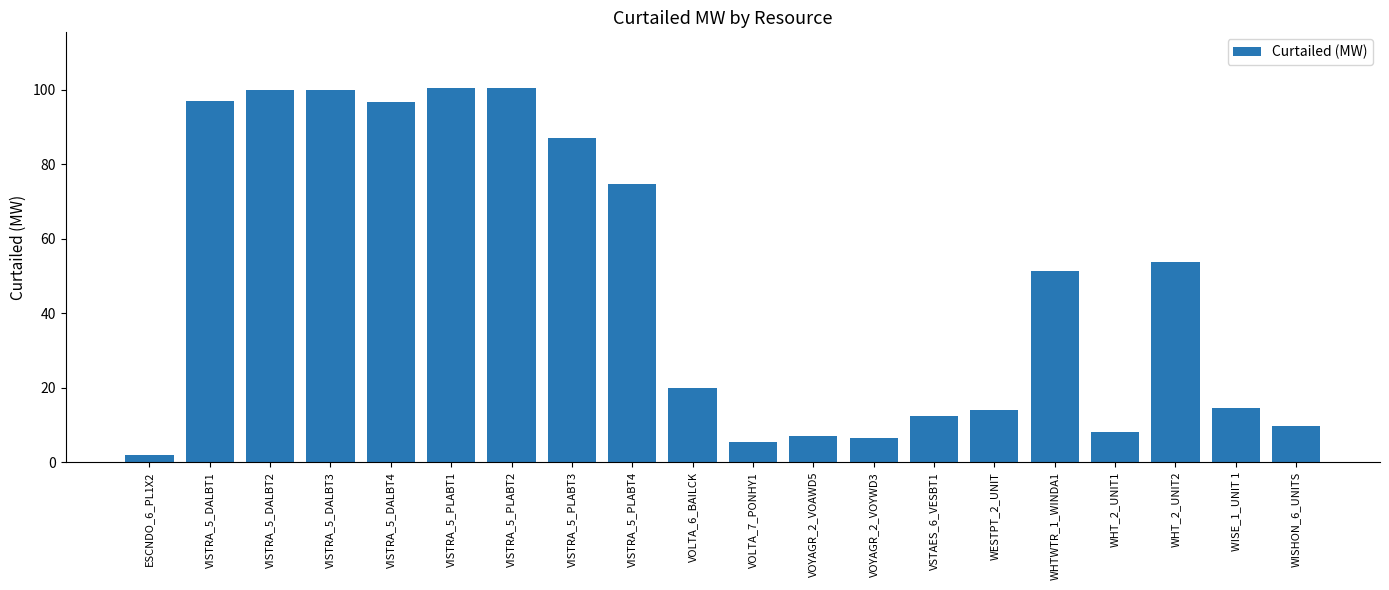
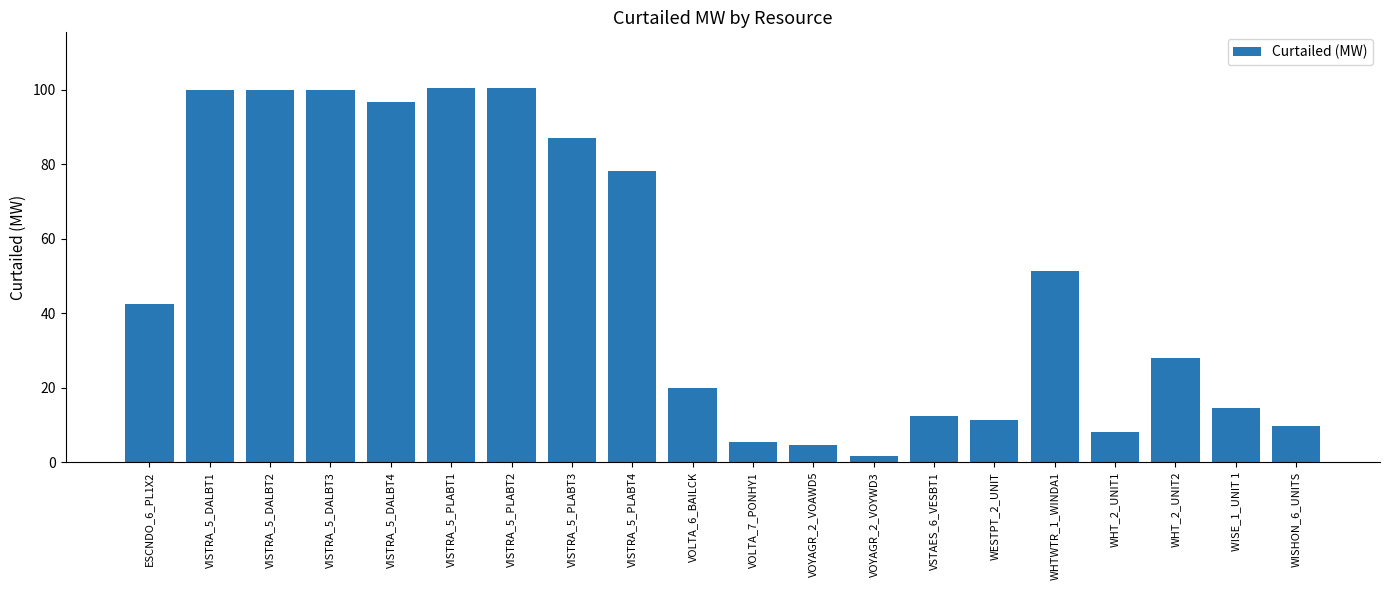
ESCNDO_6_PL1X2: 2 -> 43
VISTRA_5_DALBT1: 97 -> 100
VISTRA_5_PLABT4: 75 -> 78
VOYAGR_2_VOAWD5: 7 -> 5
VOYAGR_2_VOYWD3: 7 -> 2
WESTPT_2_UNIT: 14 -> 11
WHT_2_UNIT2: 54 -> 28
